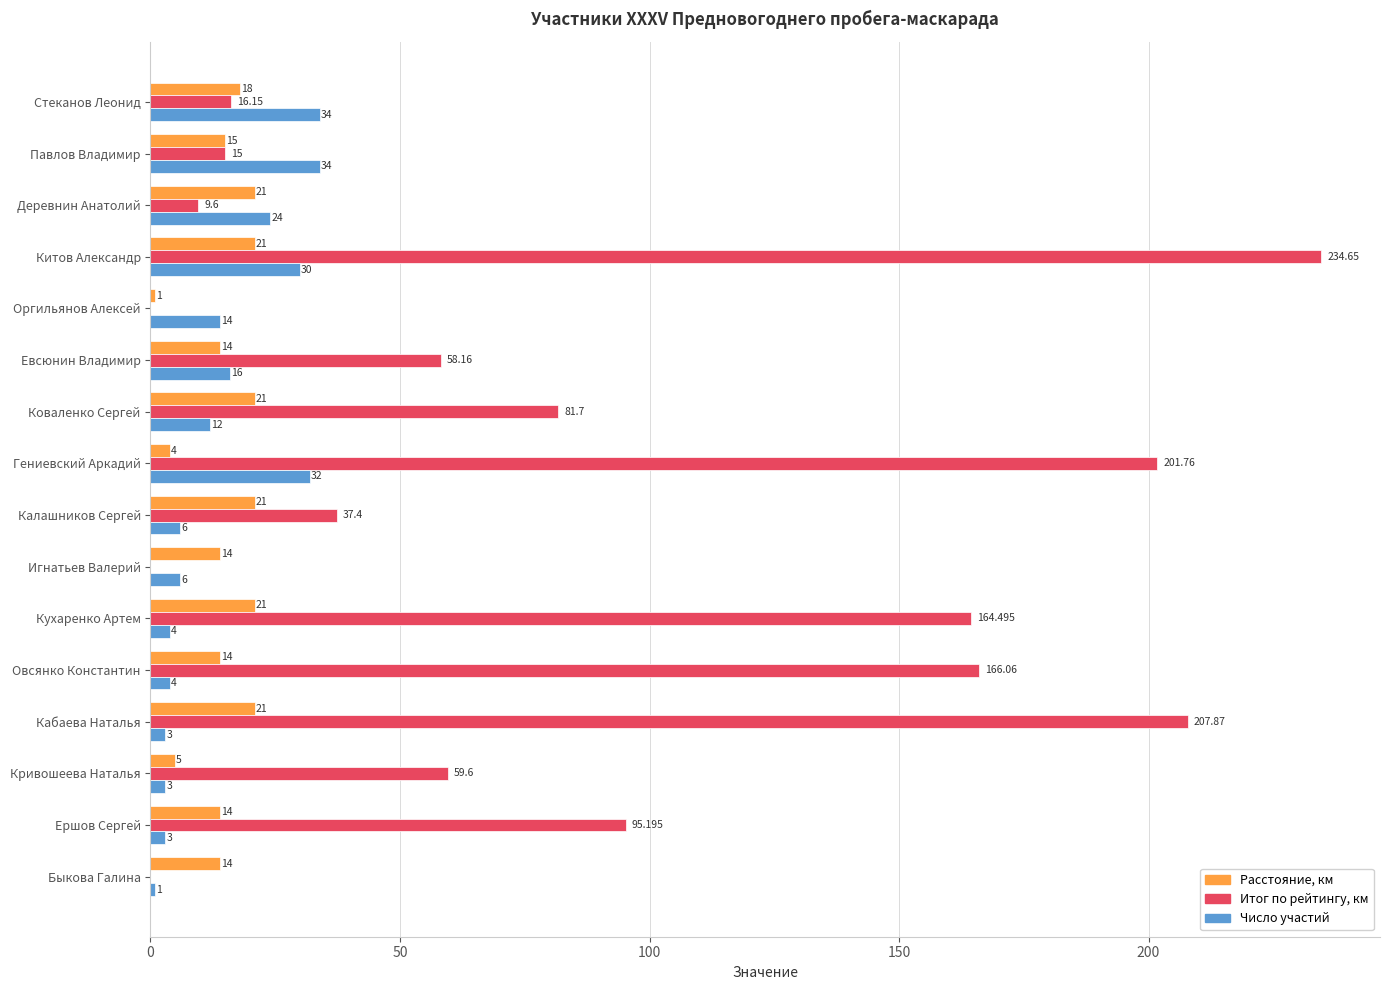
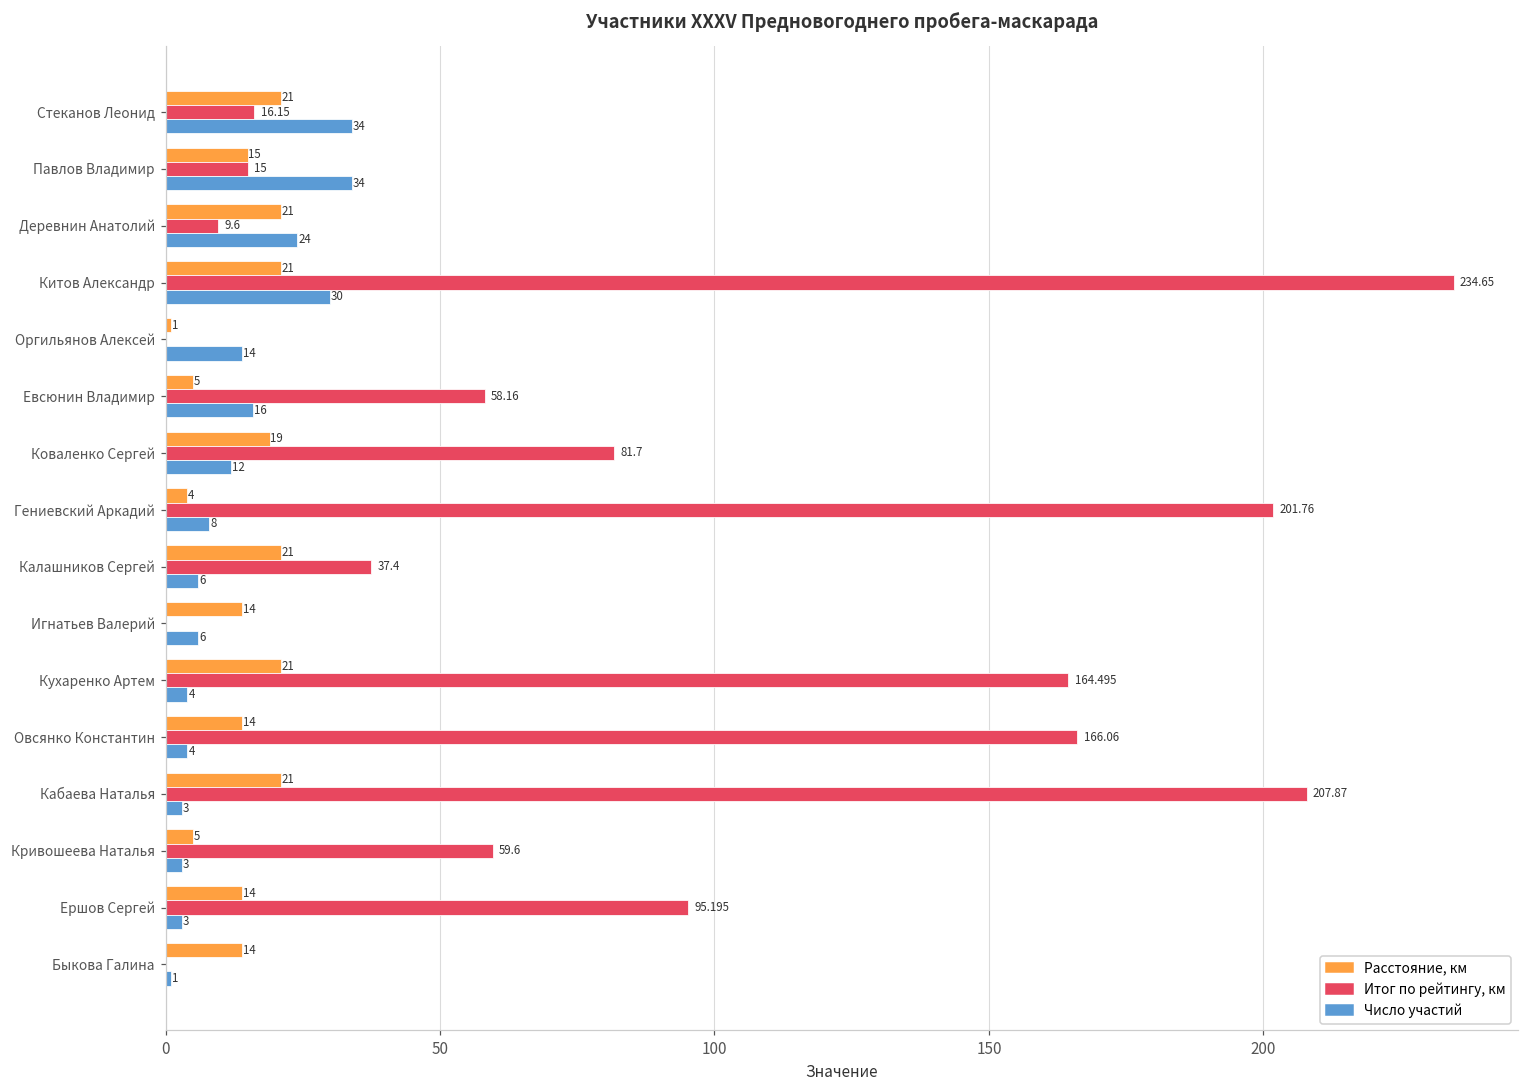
Расстояние, км, Стеканов Леонид: 18 -> 21
Расстояние, км, Евсюнин Владимир: 14 -> 5
Расстояние, км, Коваленко Сергей: 21 -> 19
Число участий, Гениевский Аркадий: 32 -> 8
